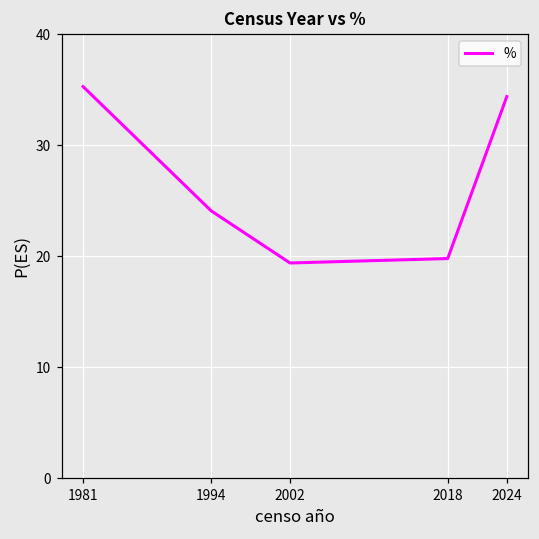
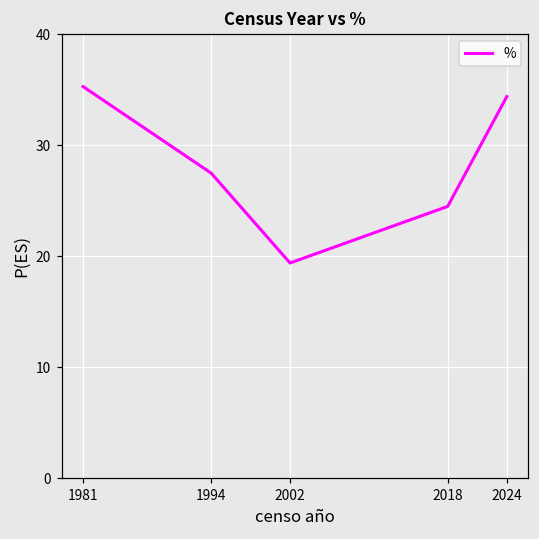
1994: 24.1 -> 27.5
2018: 19.8 -> 24.5
